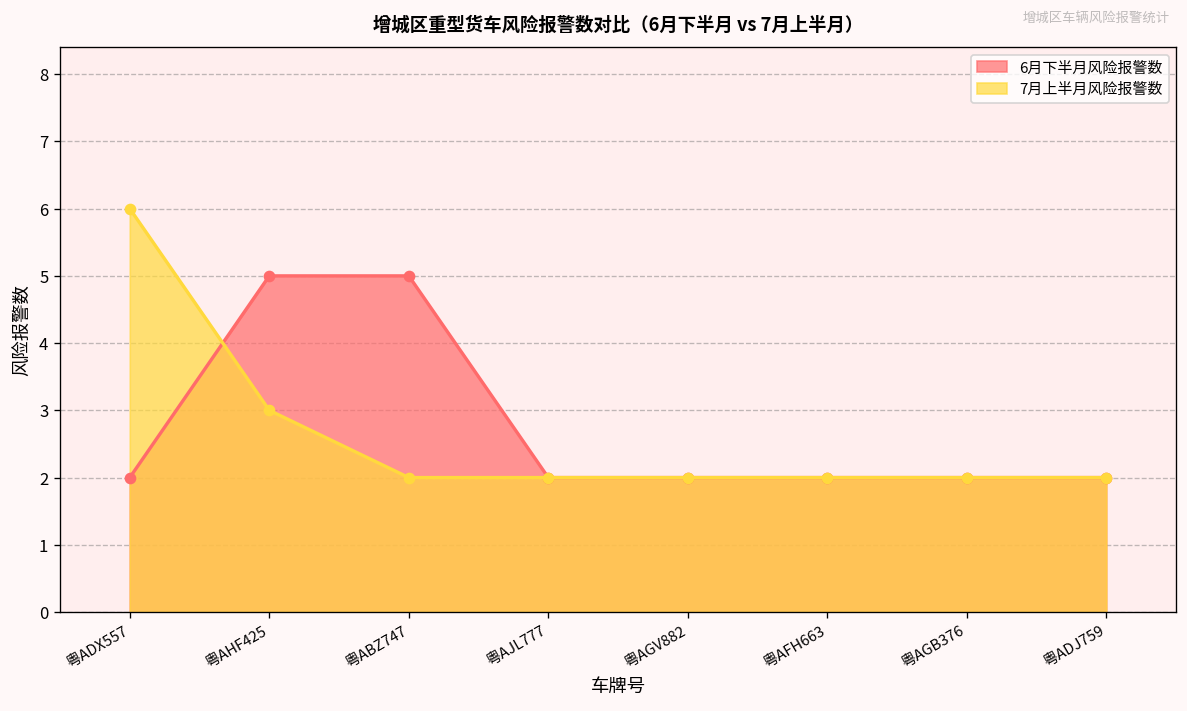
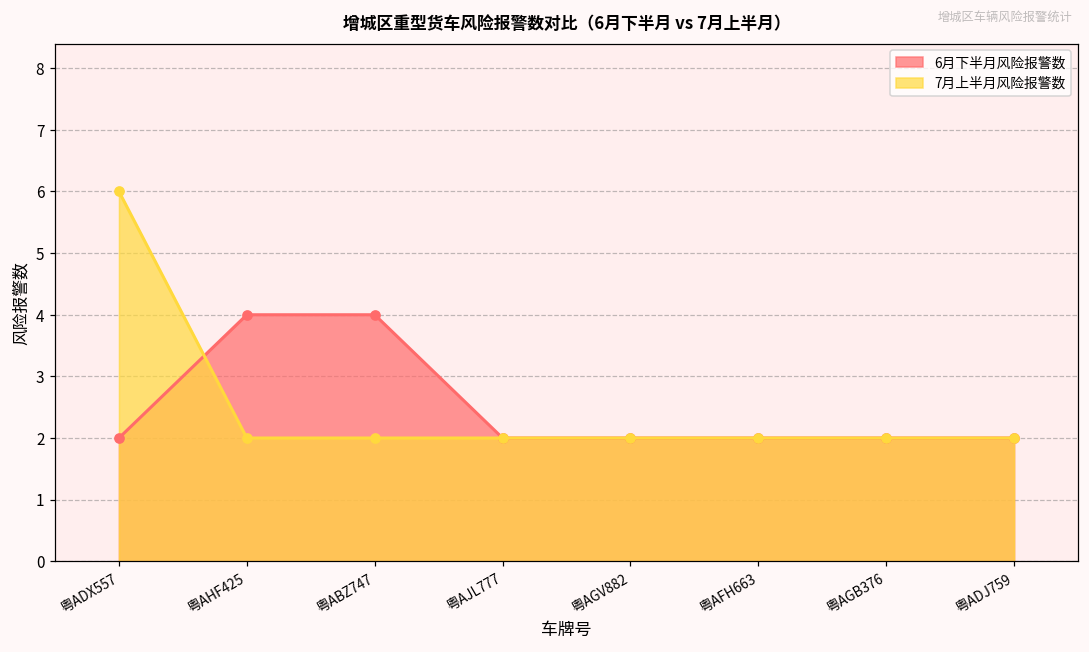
6月下半月风险报警数, 粤AHF425: 5 -> 4
7月上半月风险报警数, 粤AHF425: 3 -> 2
6月下半月风险报警数, 粤ABZ747: 5 -> 4
